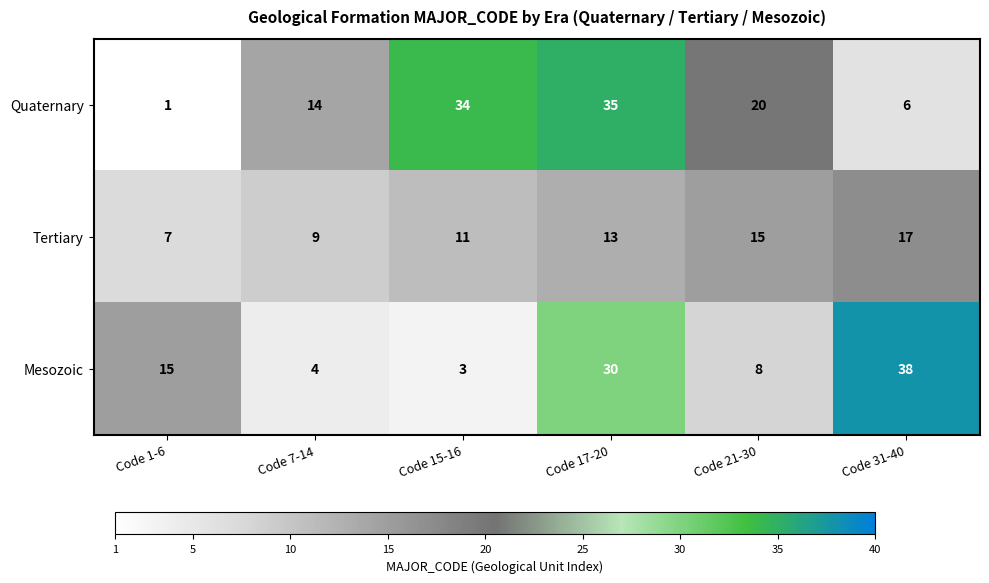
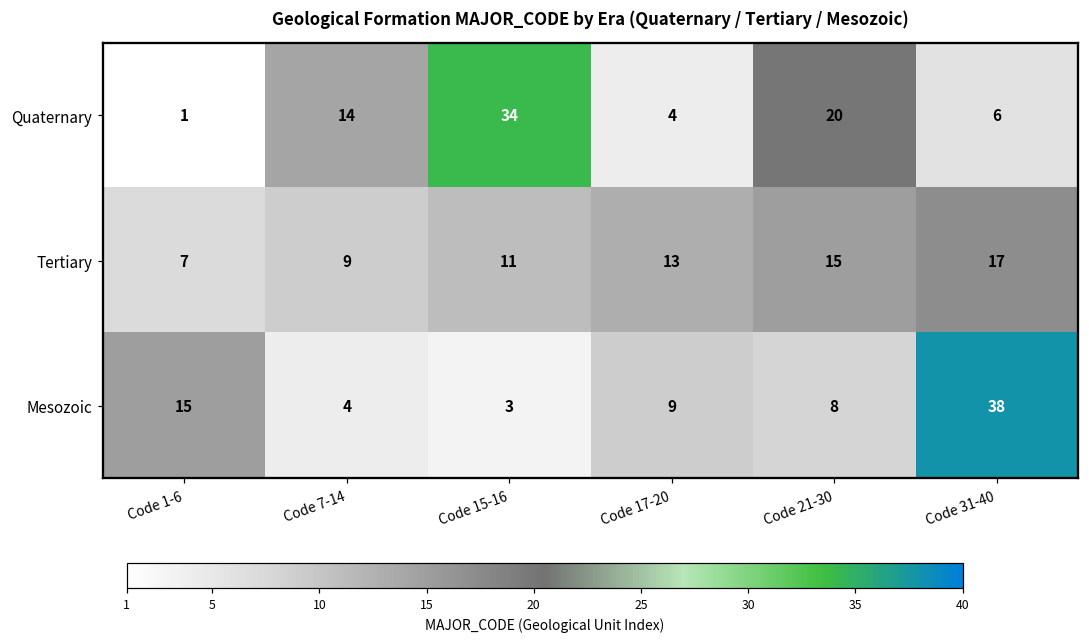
Quaternary, Code 17-20: 35 -> 4
Mesozoic, Code 17-20: 30 -> 9
